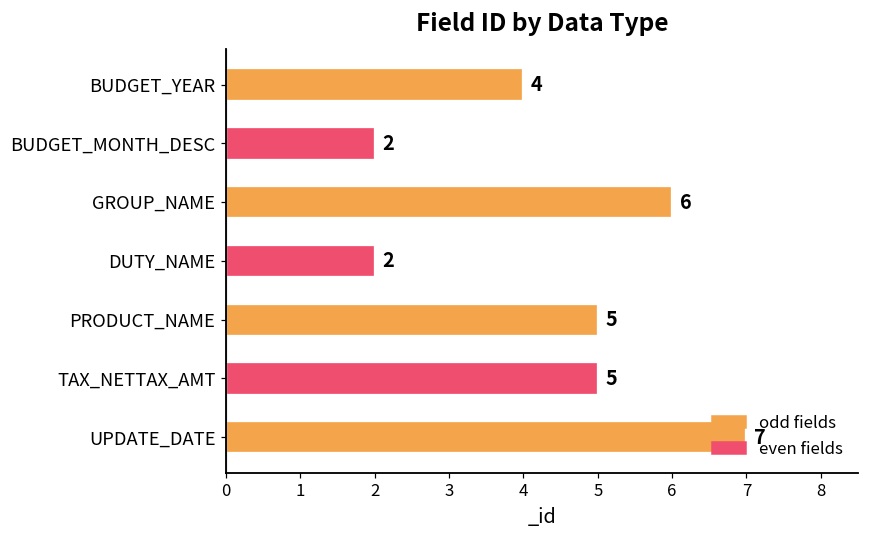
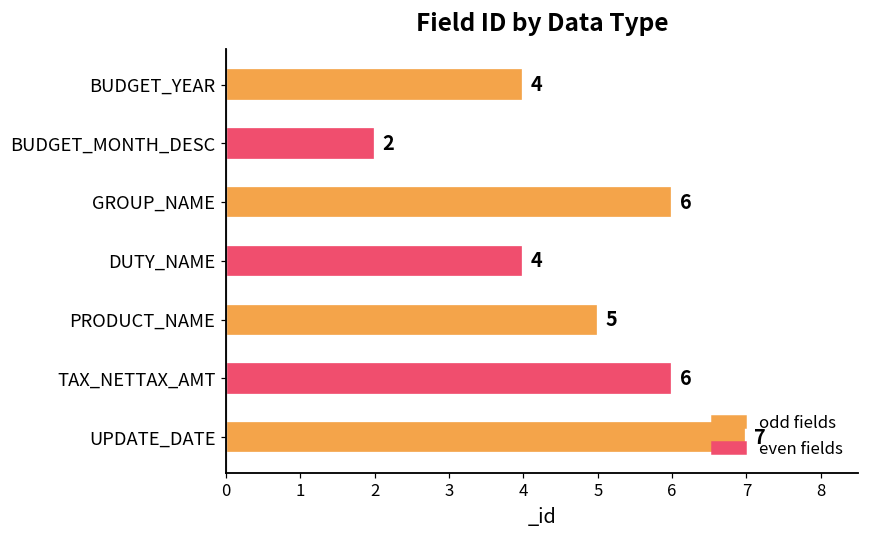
DUTY_NAME: 2 -> 4
TAX_NETTAX_AMT: 5 -> 6
